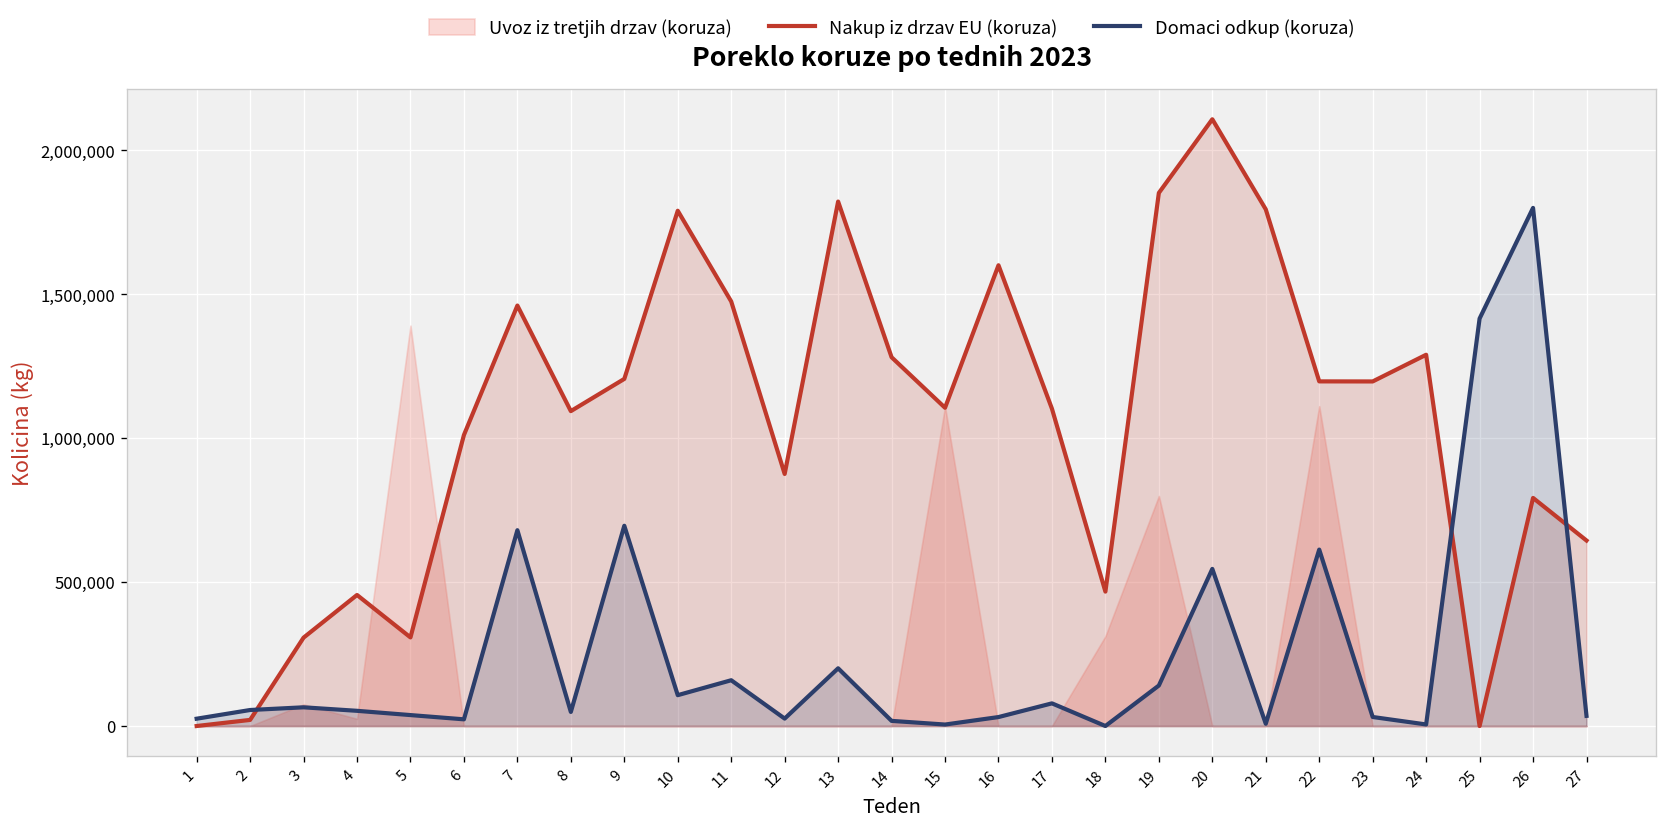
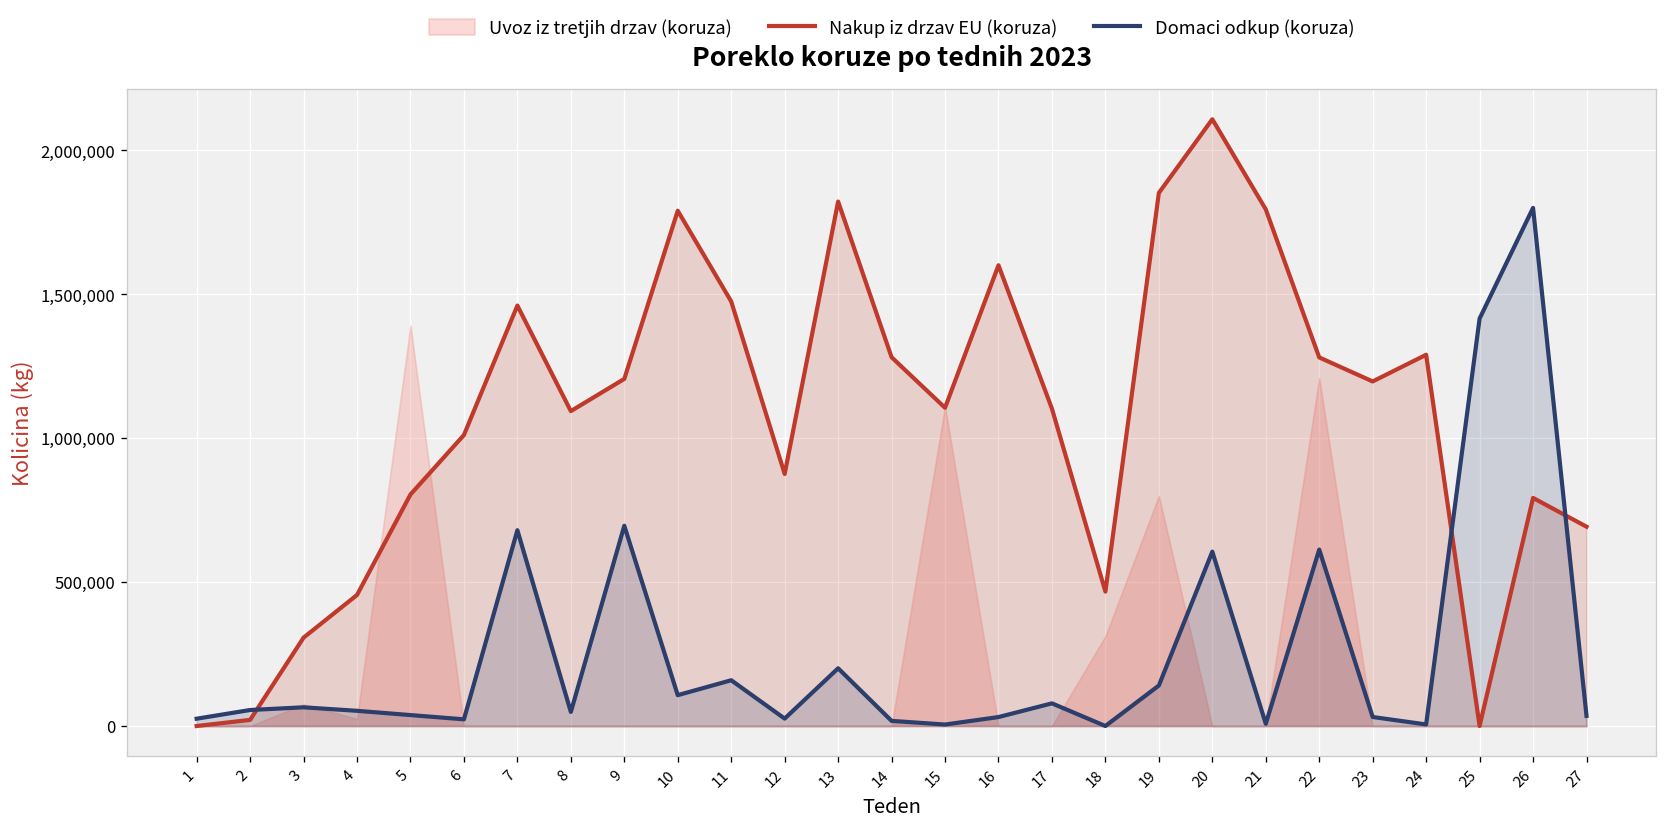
Nakup iz drzav EU (koruza), 5: 310,000 -> 800,000
Domaci odkup (koruza), 20: 550,000 -> 610,000
Nakup iz drzav EU (koruza), 22: 1,200,000 -> 1,280,000
Uvoz iz tretjih drzav (koruza), 22: 1,110,000 -> 1,210,000
Nakup iz drzav EU (koruza), 27: 640,000 -> 690,000
